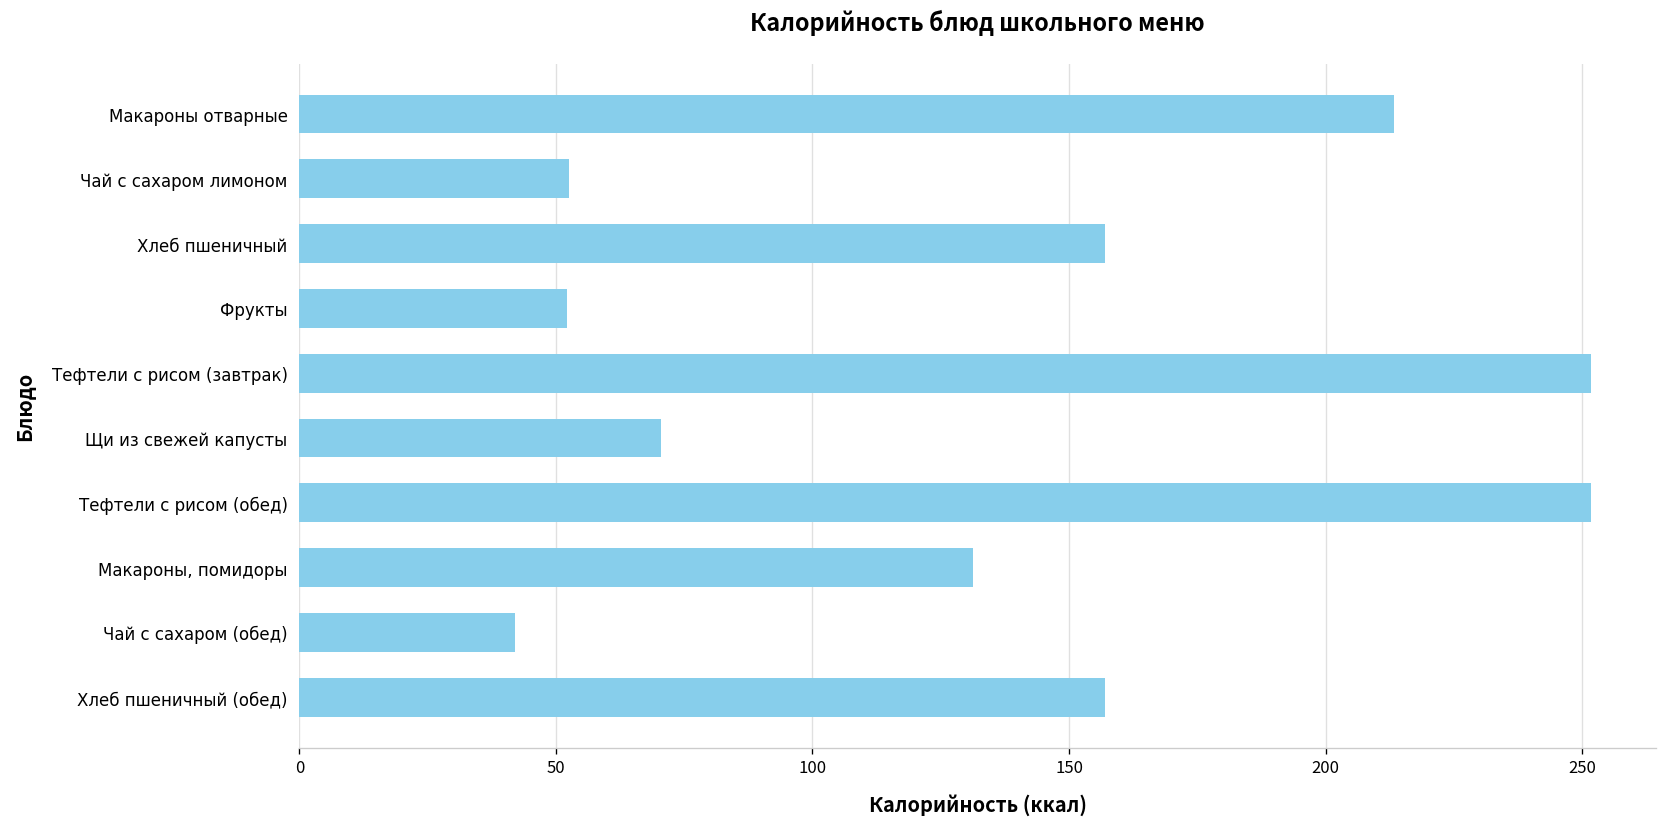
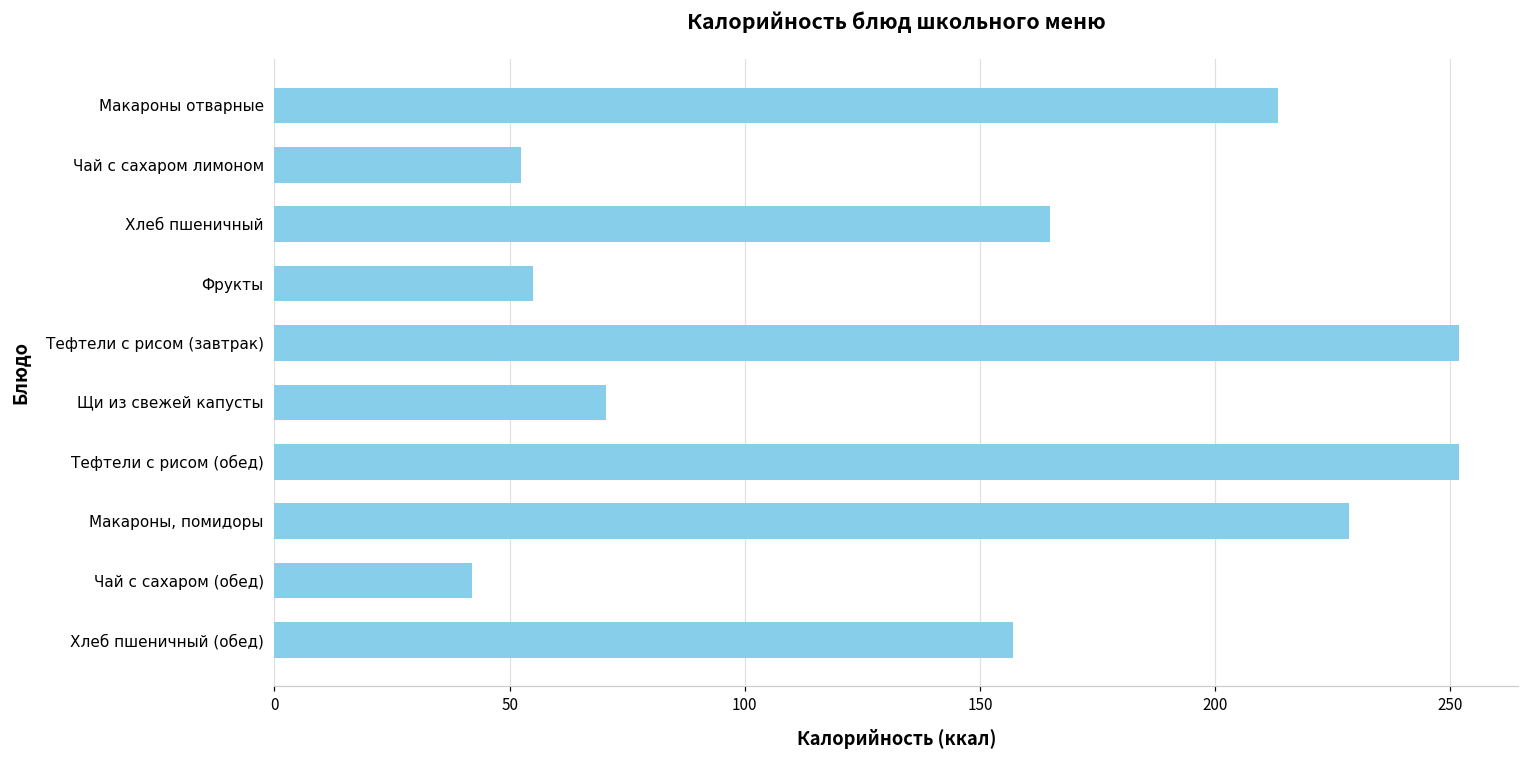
Хлеб пшеничный: 157 -> 165
Фрукты: 52 -> 55
Макароны, помидоры: 131 -> 229
